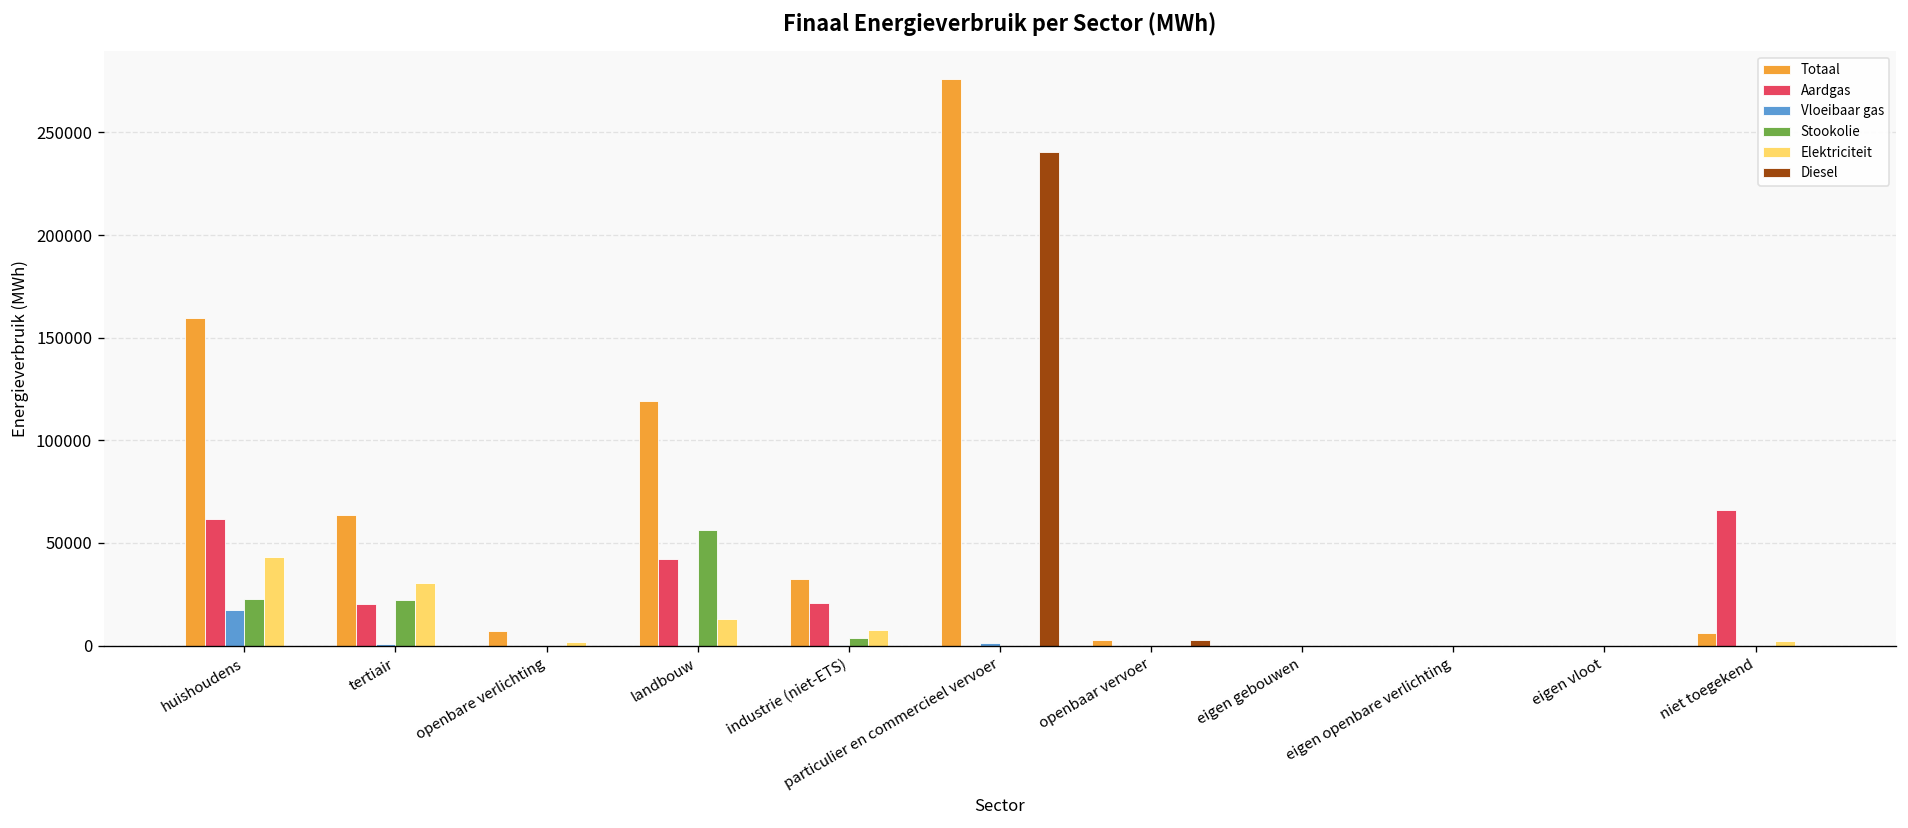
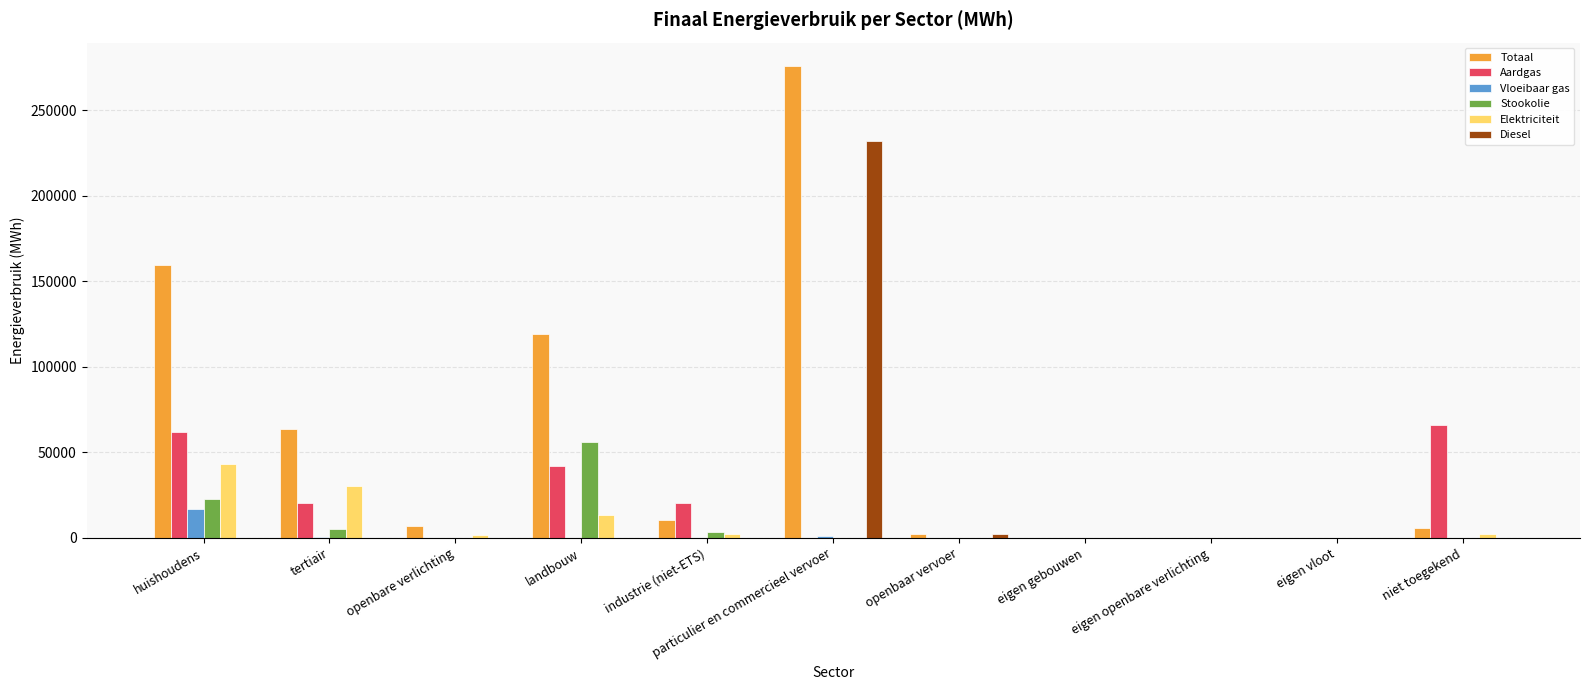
Stookolie, tertiair: 22000 -> 5000
Totaal, industrie (niet-ETS): 32000 -> 10000
Elektriciteit, industrie (niet-ETS): 8000 -> 2000
Diesel, particulier en commercieel vervoer: 241000 -> 232000
